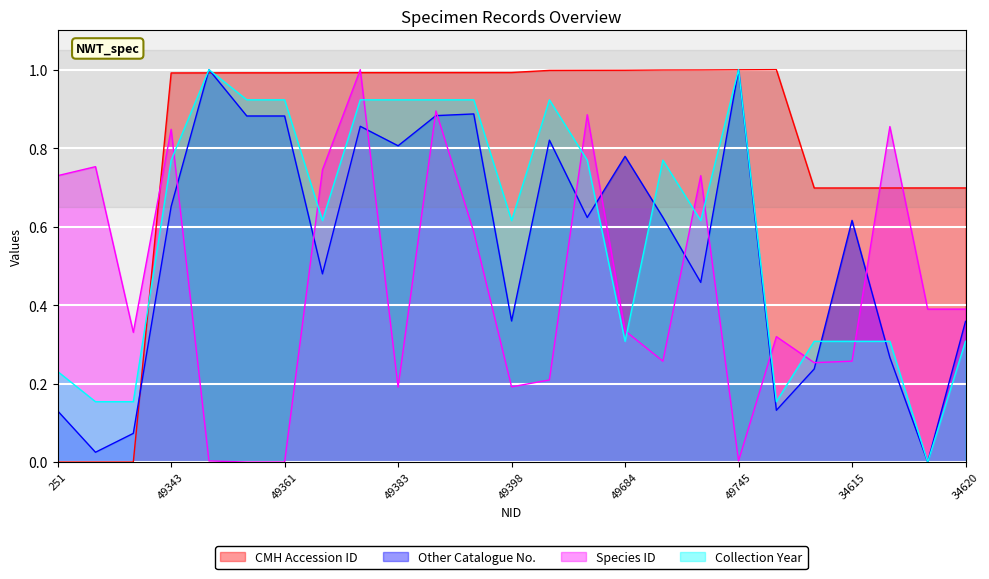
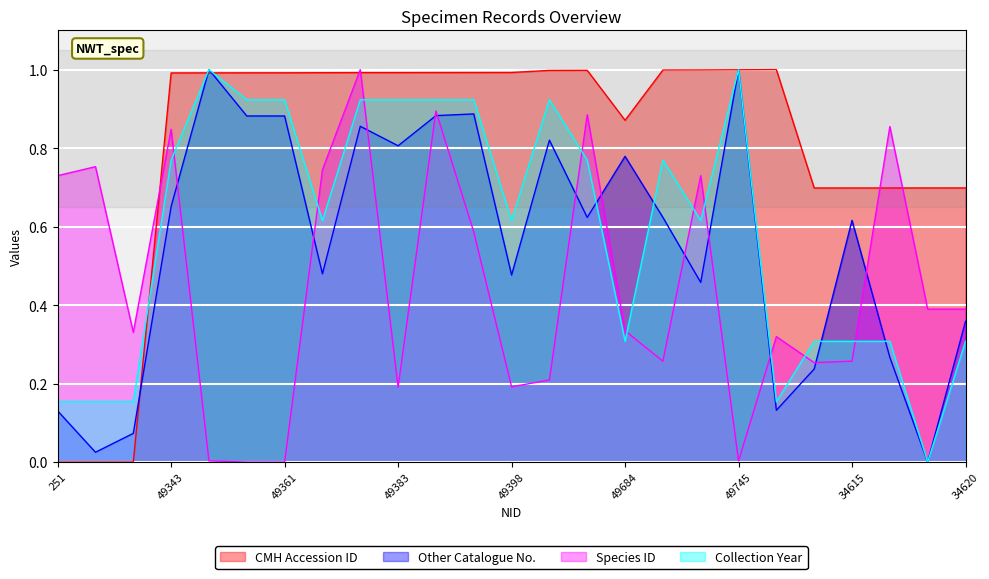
Collection Year, 251: 0.23 -> 0.15
Other Catalogue No., 49398: 0.36 -> 0.48
CMH Accession ID, 49684: 1.00 -> 0.87
